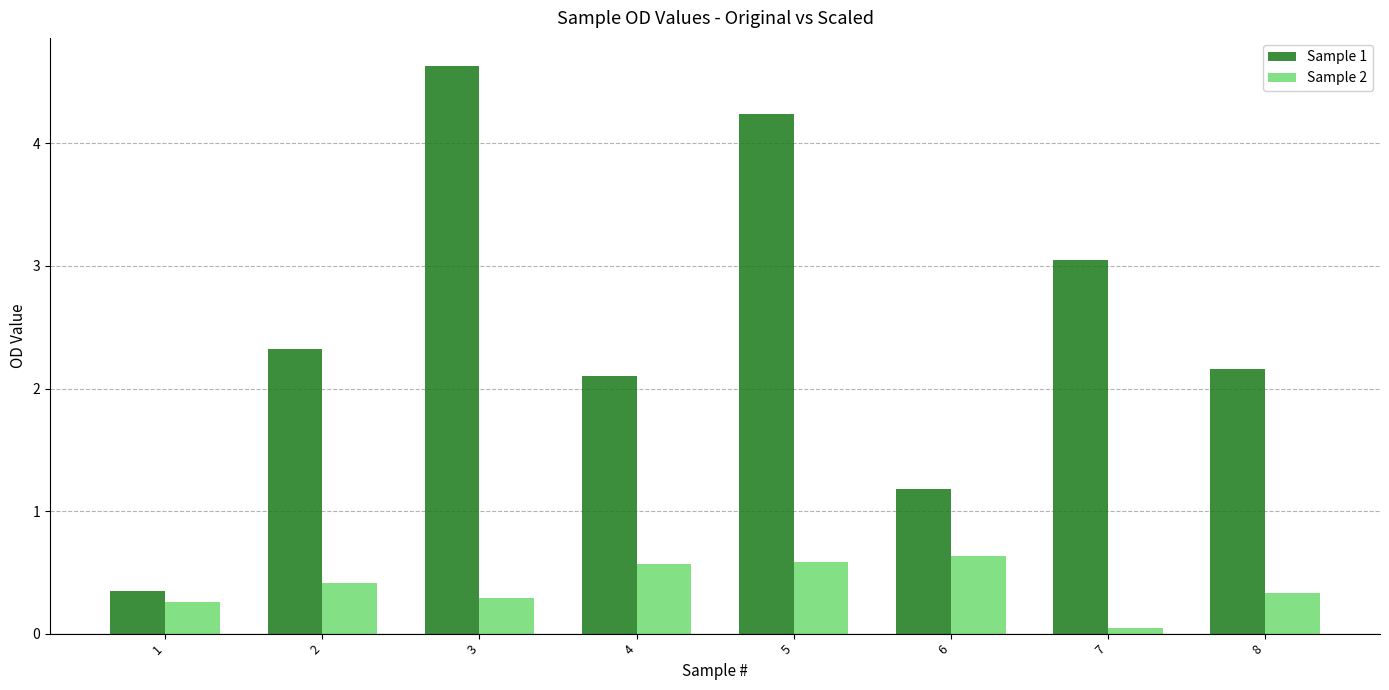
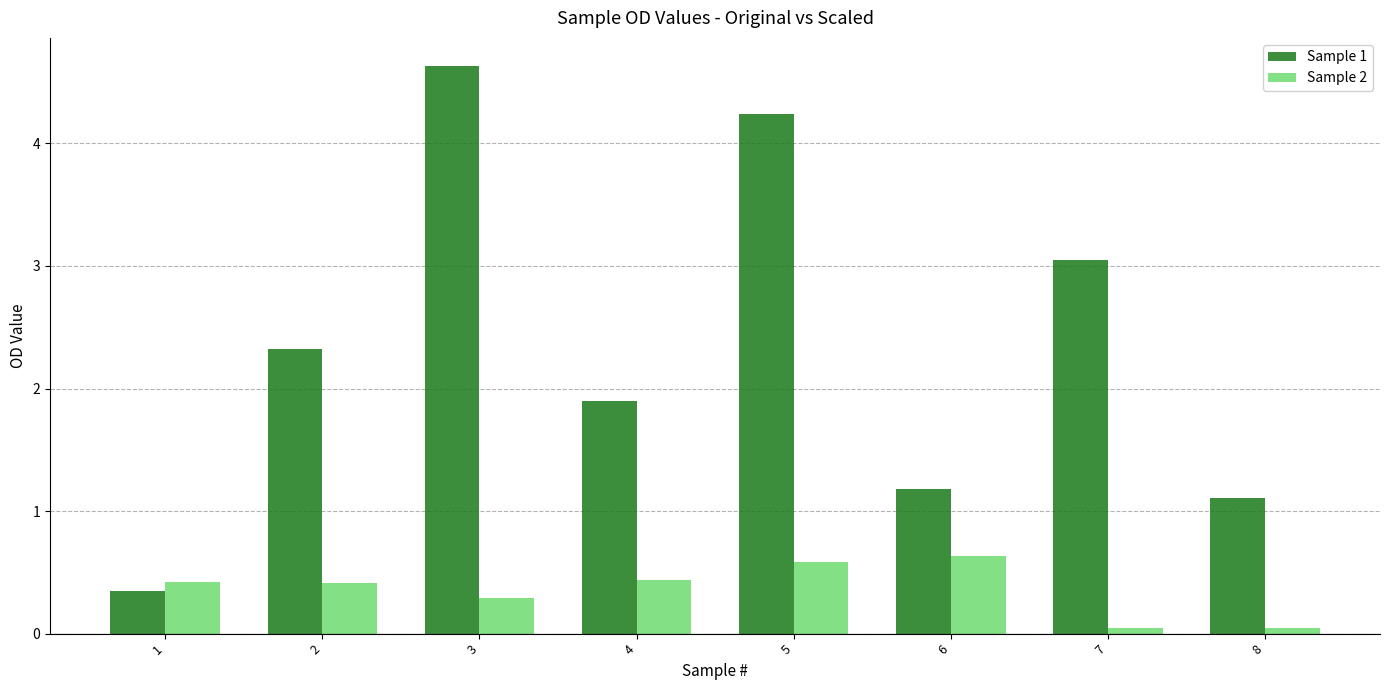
Sample 2, 1: 0.26 -> 0.42
Sample 1, 4: 2.1 -> 1.9
Sample 2, 4: 0.57 -> 0.44
Sample 1, 8: 2.16 -> 1.11
Sample 2, 8: 0.33 -> 0.05
